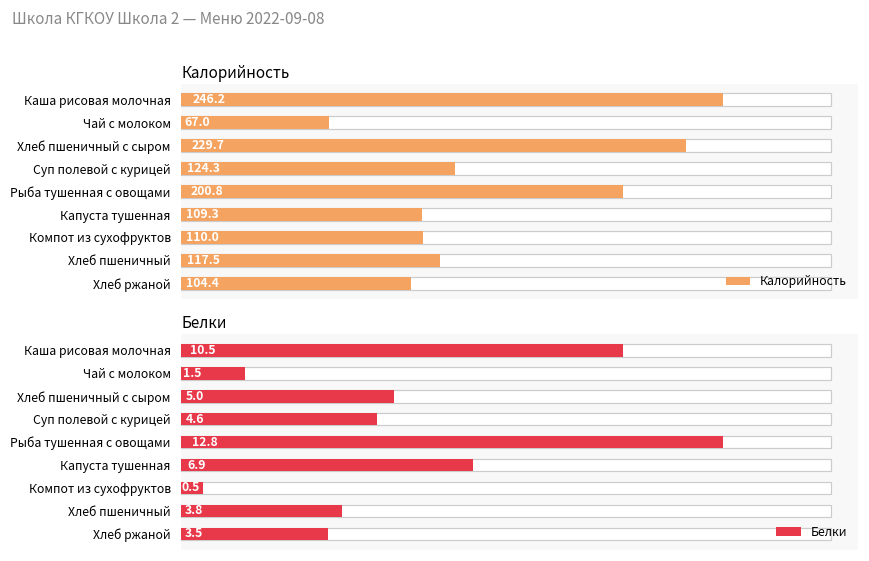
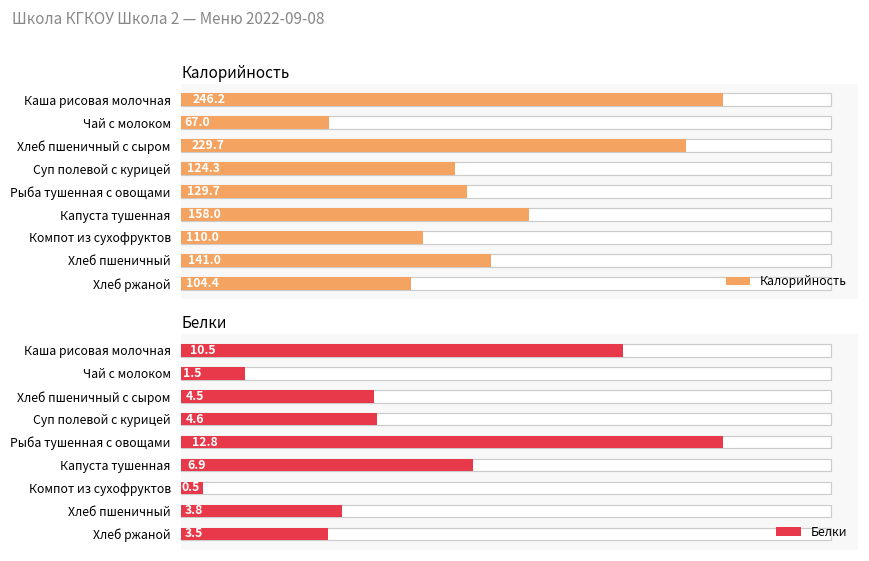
Калорийность, Калорийность, Рыба тушенная с овощами: 200.8 -> 129.7
Калорийность, Калорийность, Капуста тушенная: 109.3 -> 158.0
Калорийность, Калорийность, Хлеб пшеничный: 117.5 -> 141.0
Белки, Белки, Хлеб пшеничный с сыром: 5.0 -> 4.5
